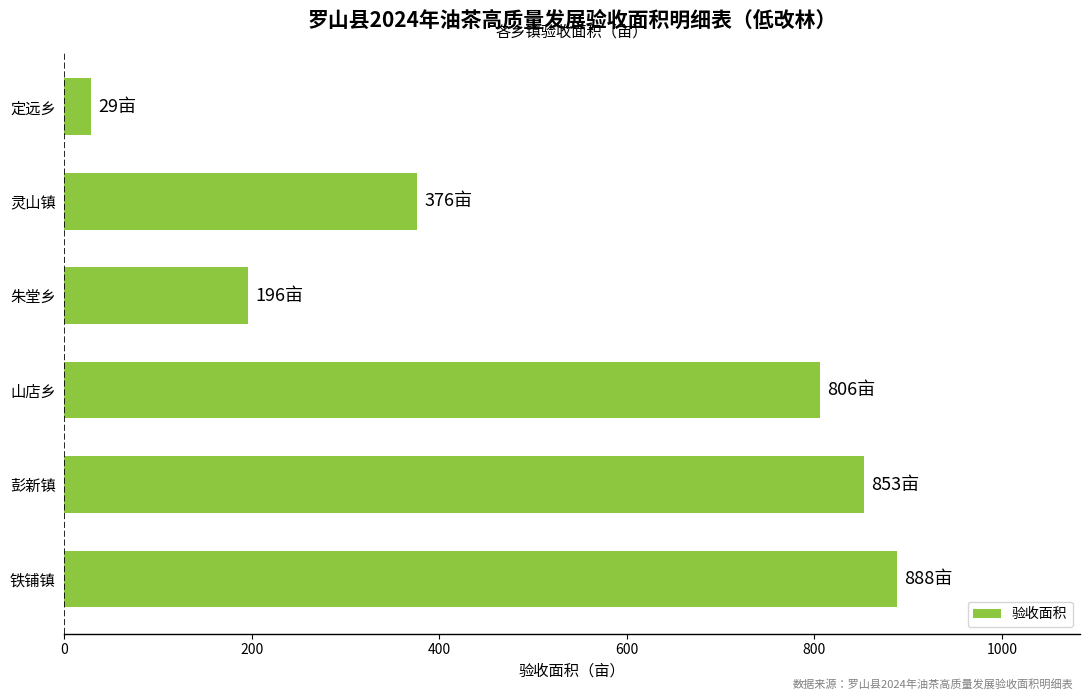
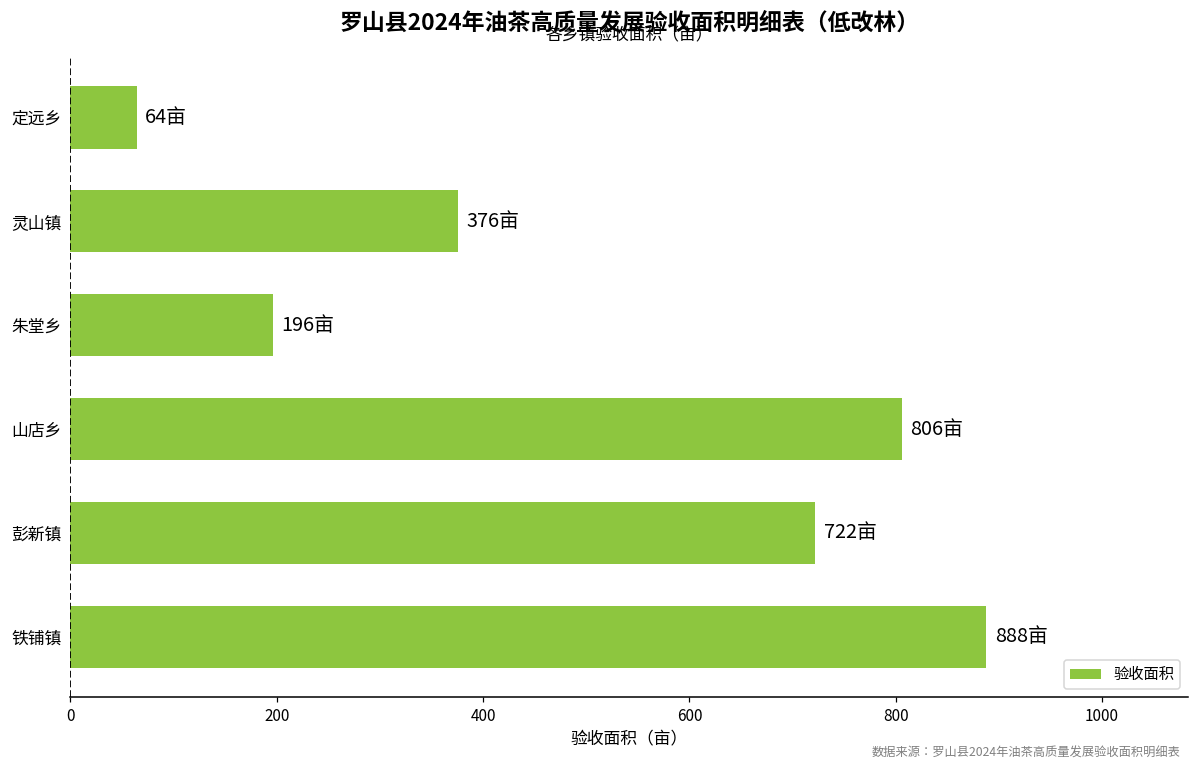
定远乡: 29亩 -> 64亩
彭新镇: 853亩 -> 722亩
